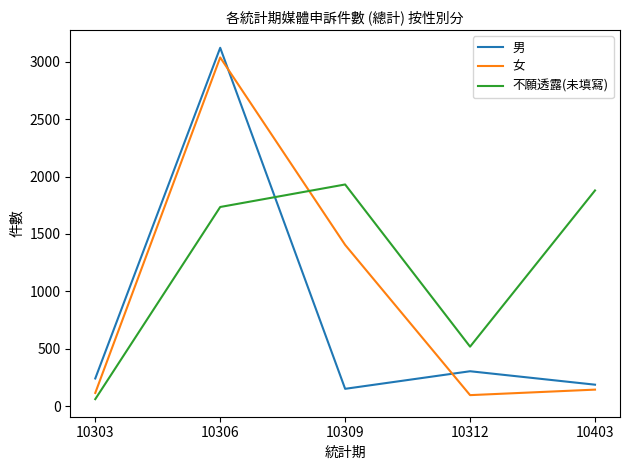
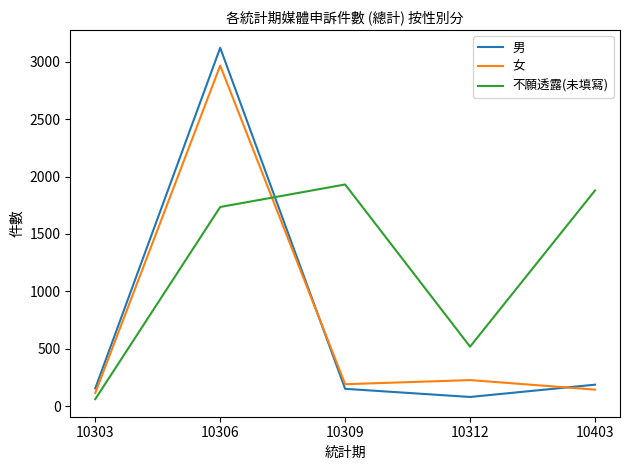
男, 10303: 240 -> 160
女, 10306: 3040 -> 2970
女, 10309: 1410 -> 190
男, 10312: 310 -> 80
女, 10312: 100 -> 230
